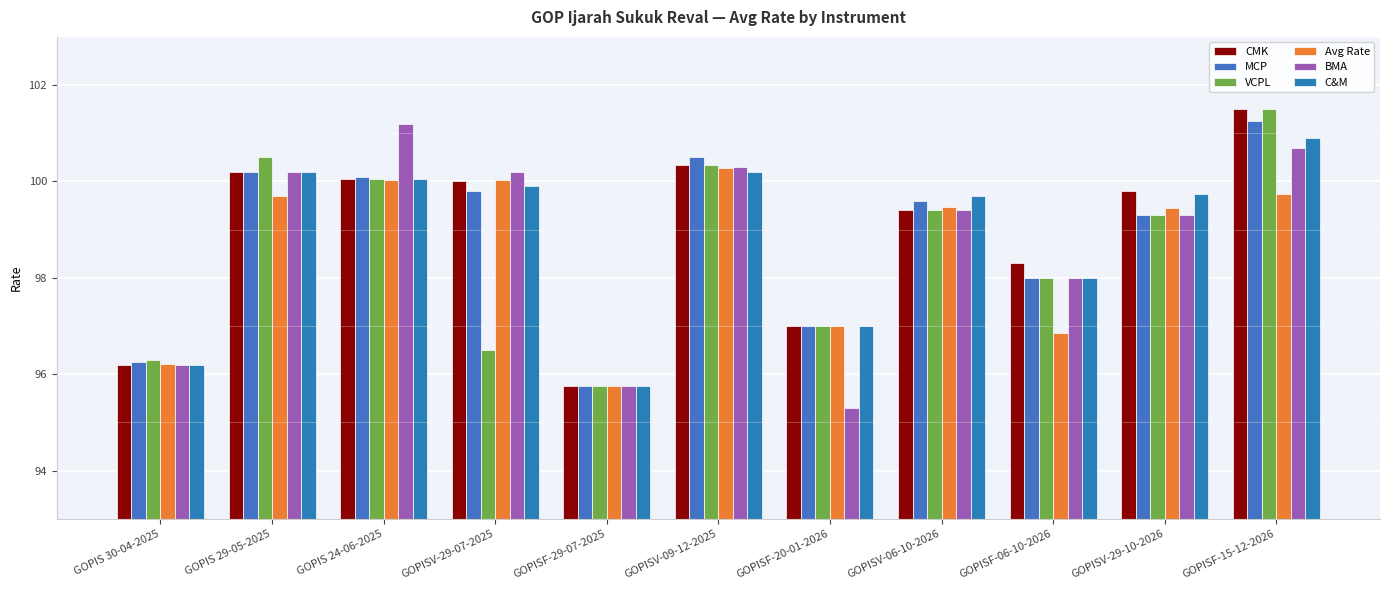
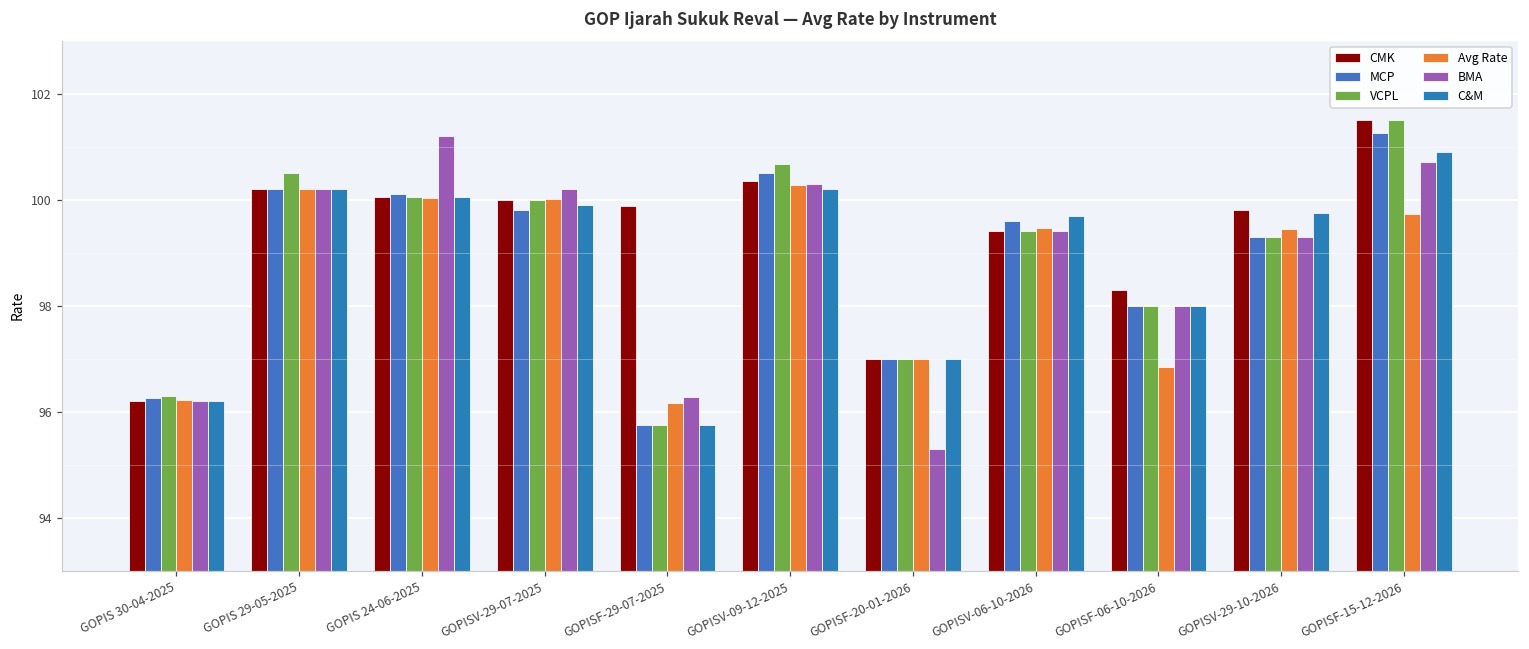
Avg Rate, GOPIS 29-05-2025: 99.7 -> 100.2
VCPL, GOPISV-29-07-2025: 96.5 -> 100.0
CMK, GOPISF-29-07-2025: 95.8 -> 99.9
Avg Rate, GOPISF-29-07-2025: 95.8 -> 96.2
BMA, GOPISF-29-07-2025: 95.8 -> 96.3
VCPL, GOPISV-09-12-2025: 100.4 -> 100.7
